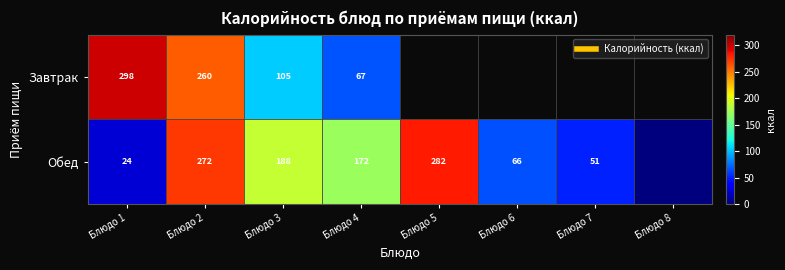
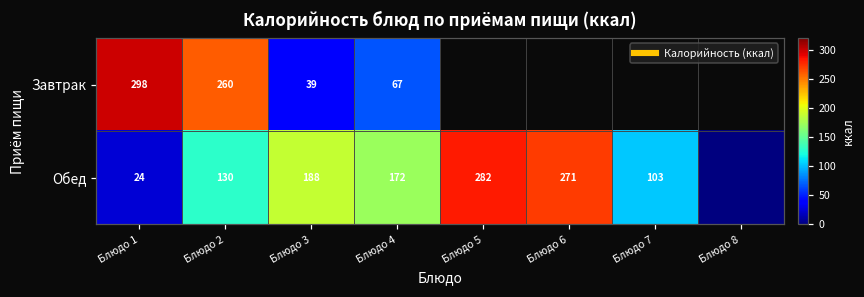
Завтрак, Блюдо 3: 105 -> 39
Обед, Блюдо 2: 272 -> 130
Обед, Блюдо 6: 66 -> 271
Обед, Блюдо 7: 51 -> 103
